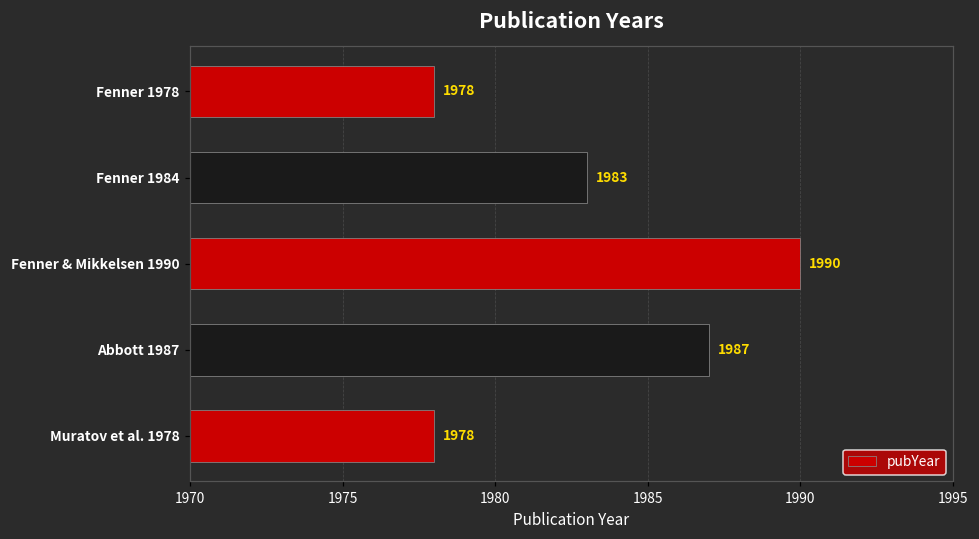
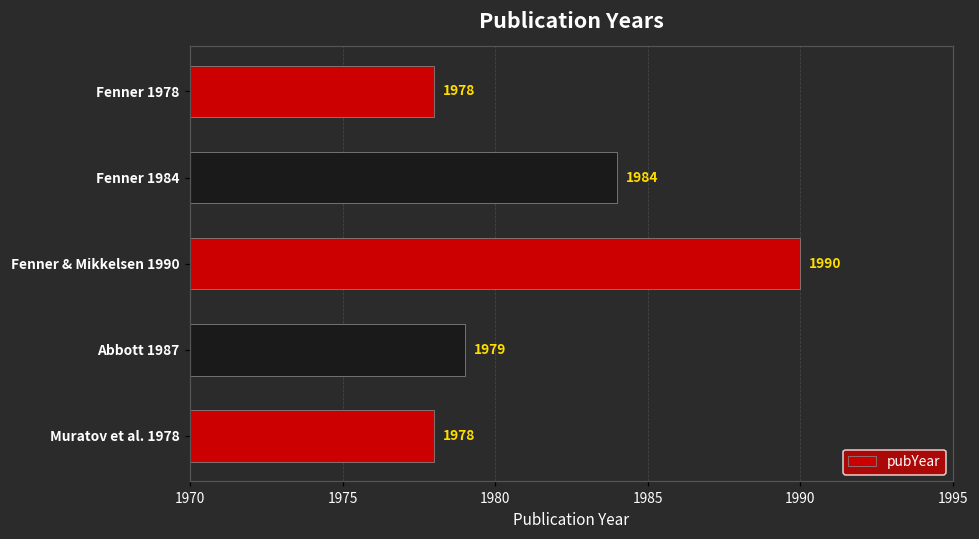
Fenner 1984: 1983 -> 1984
Abbott 1987: 1987 -> 1979
